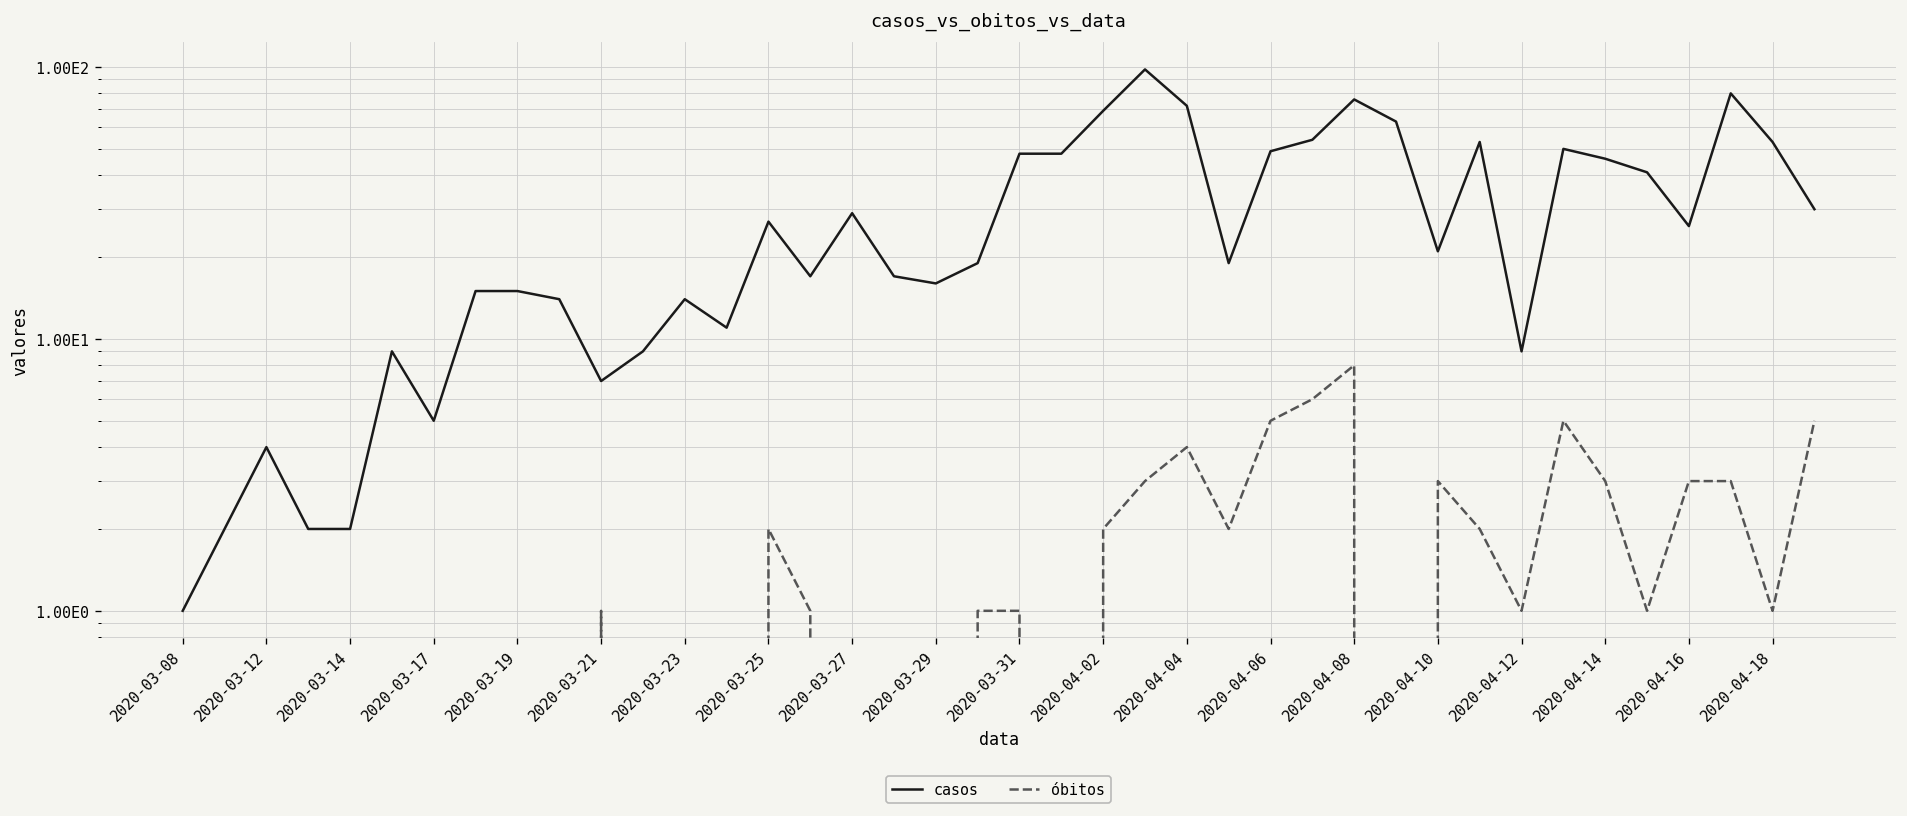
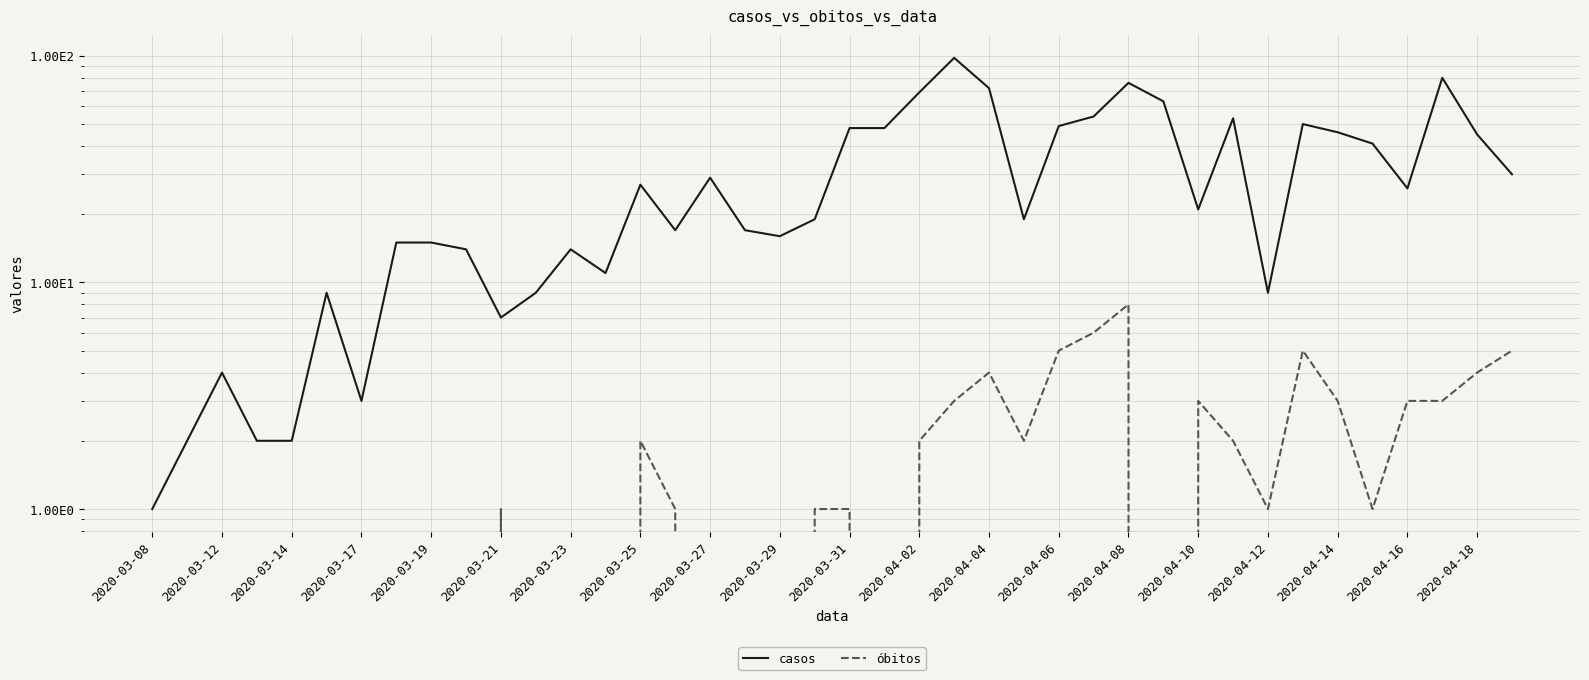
casos, 2020-03-17: 5 -> 3
casos, 2020-04-18: 53 -> 45
óbitos, 2020-04-18: 1 -> 4
